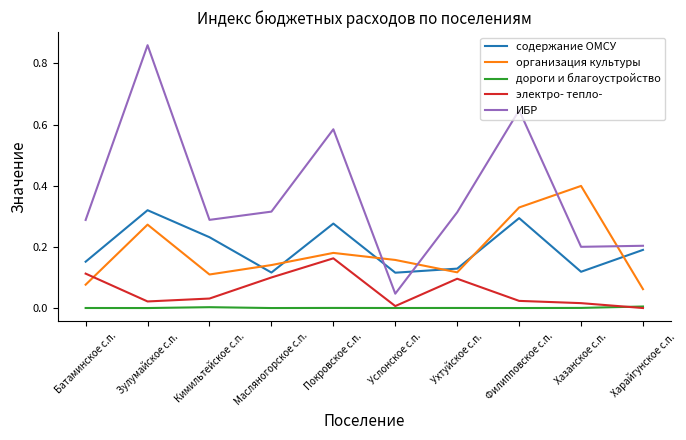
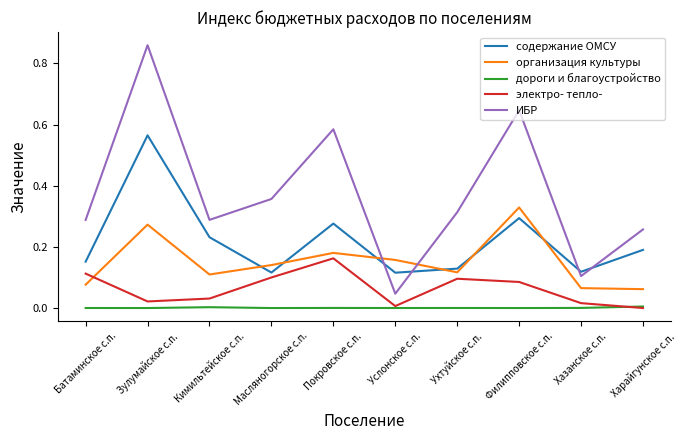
содержание ОМСУ, Зулумайское с.п.: 0.32 -> 0.57
ИБР, Масляногорское с.п.: 0.32 -> 0.36
электро- тепло-, Филипповское с.п.: 0.02 -> 0.09
организация культуры, Хазанское с.п.: 0.40 -> 0.07
ИБР, Хазанское с.п.: 0.20 -> 0.10
ИБР, Харайгунское с.п.: 0.20 -> 0.26
